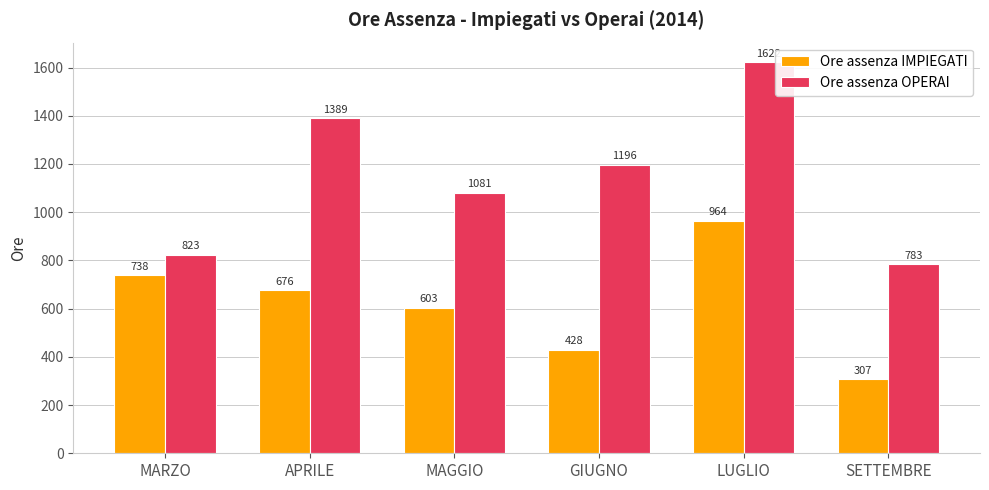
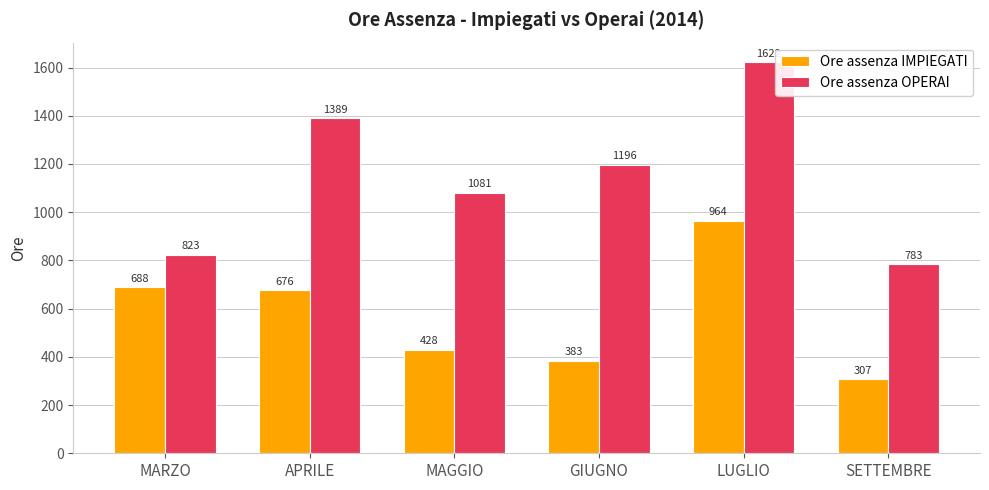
Ore assenza IMPIEGATI, MARZO: 738 -> 688
Ore assenza IMPIEGATI, MAGGIO: 603 -> 428
Ore assenza IMPIEGATI, GIUGNO: 428 -> 383
